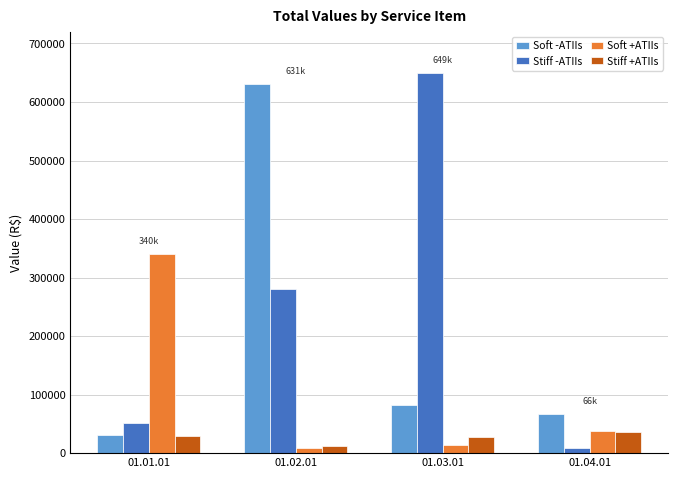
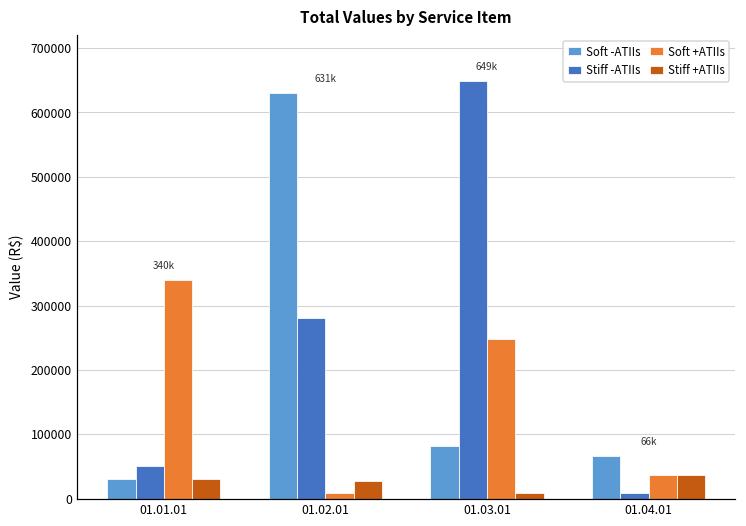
Stiff +ATIIs, 01.02.01: 10000 -> 30000
Soft +ATIIs, 01.03.01: 10000 -> 250000
Stiff +ATIIs, 01.03.01: 30000 -> 10000
